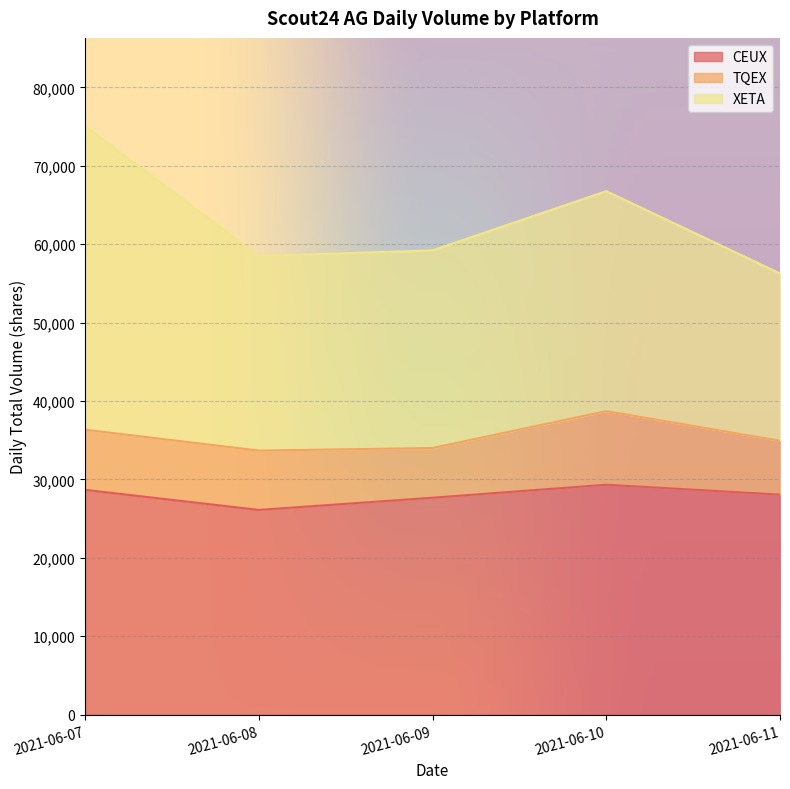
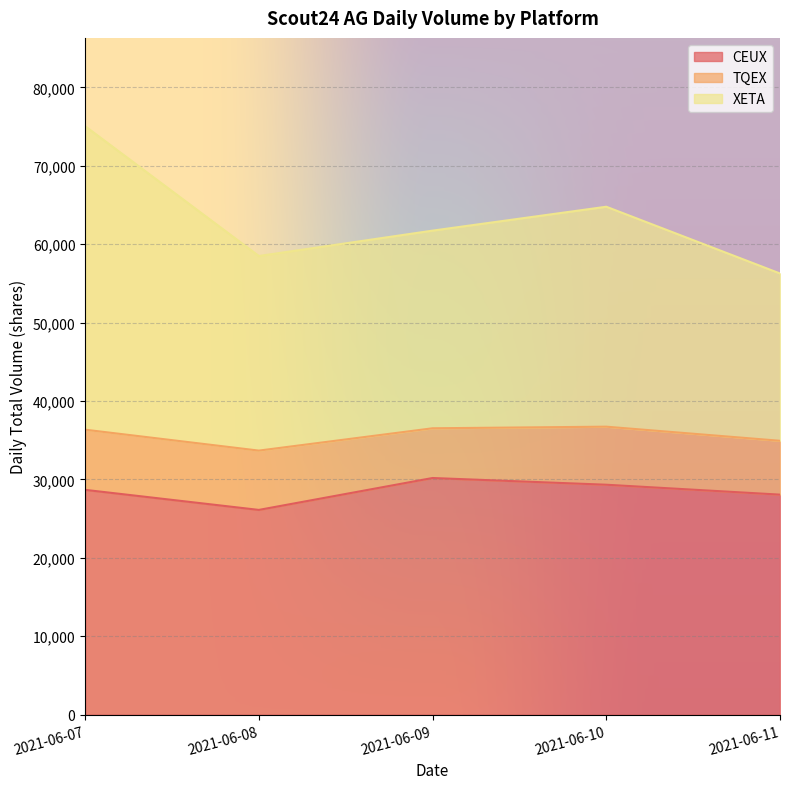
CEUX, 2021-06-09: 28,000 -> 30,000
TQEX, 2021-06-10: 9,000 -> 7,000
